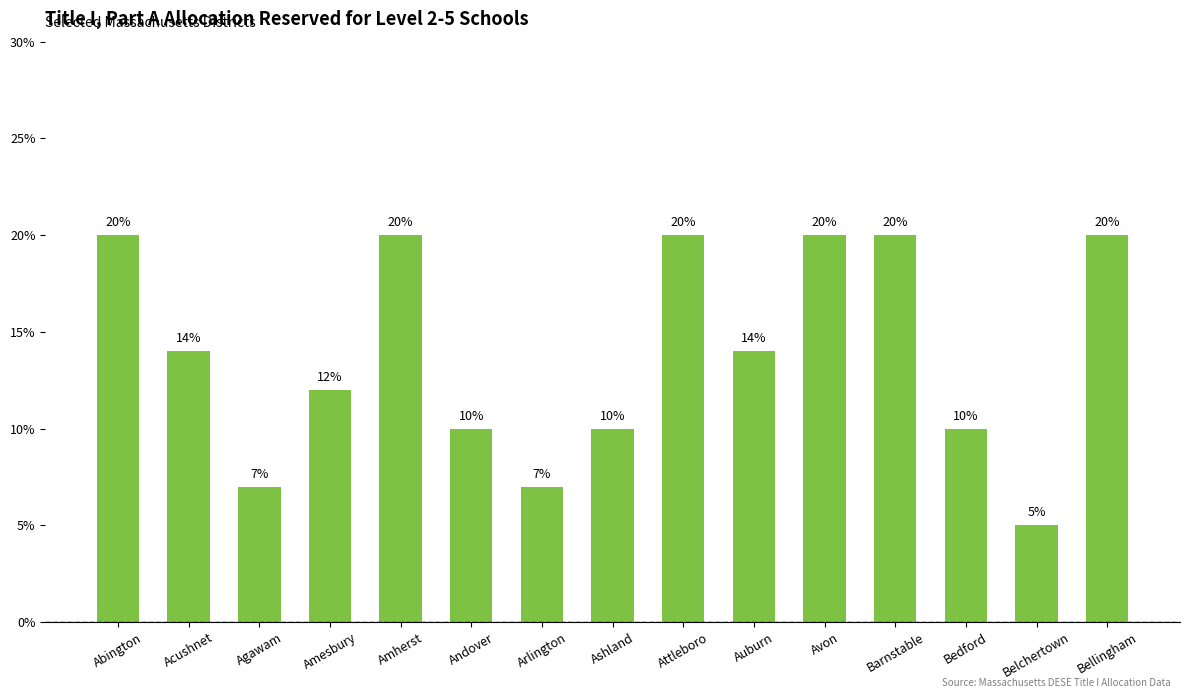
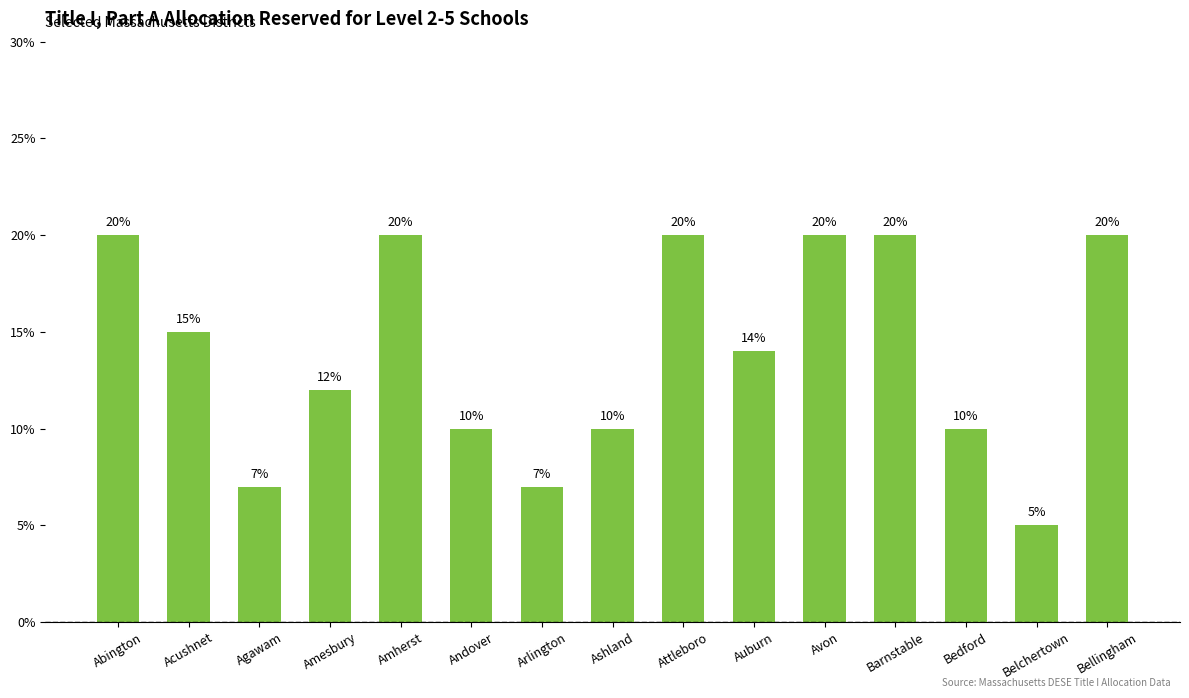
Acushnet: 14% -> 15%
